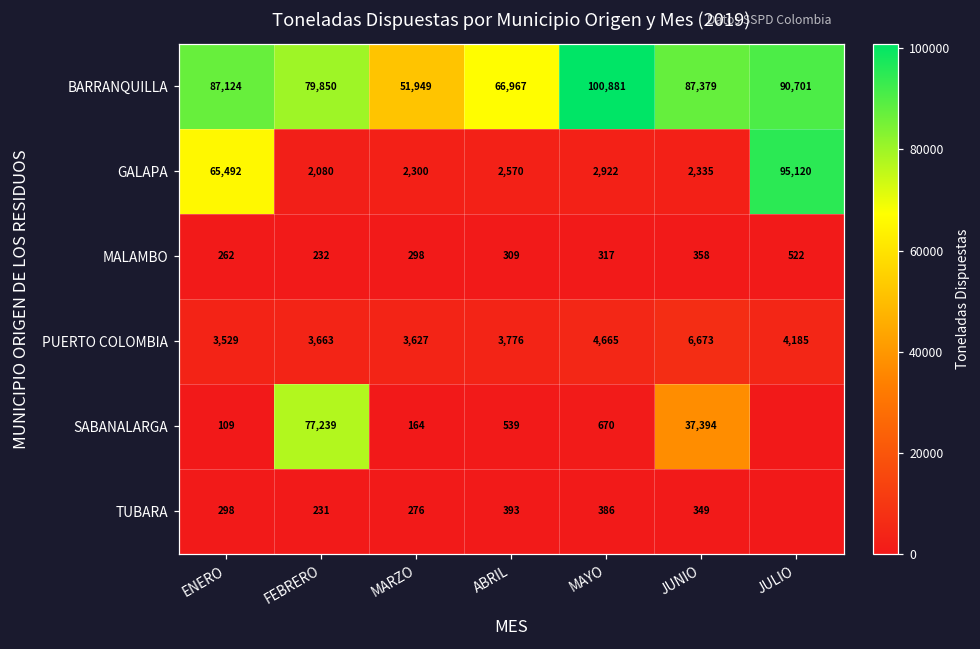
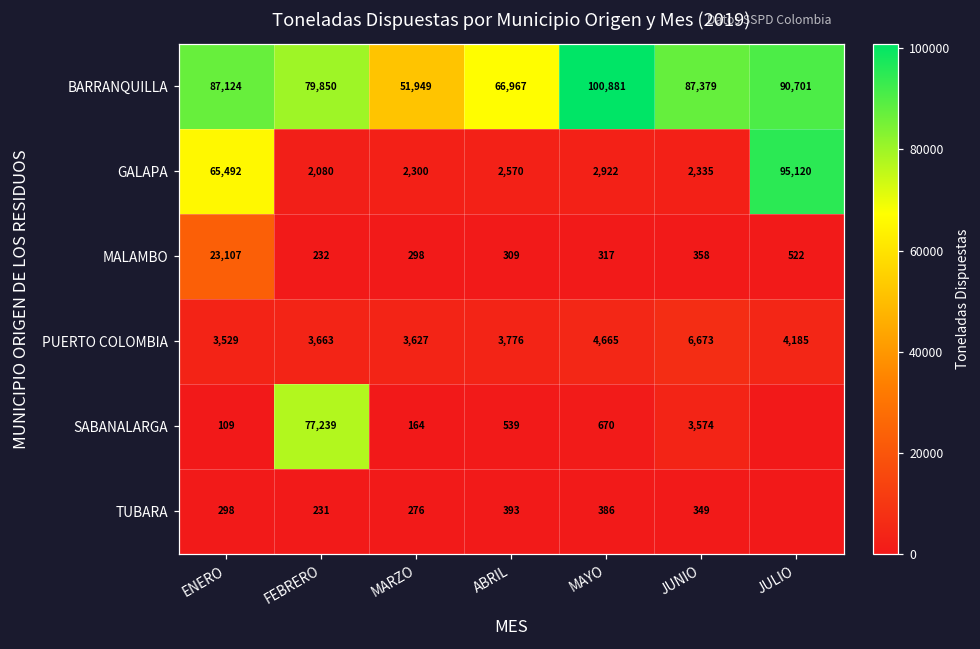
MALAMBO, ENERO: 262 -> 23,107
SABANALARGA, JUNIO: 37,394 -> 3,574
